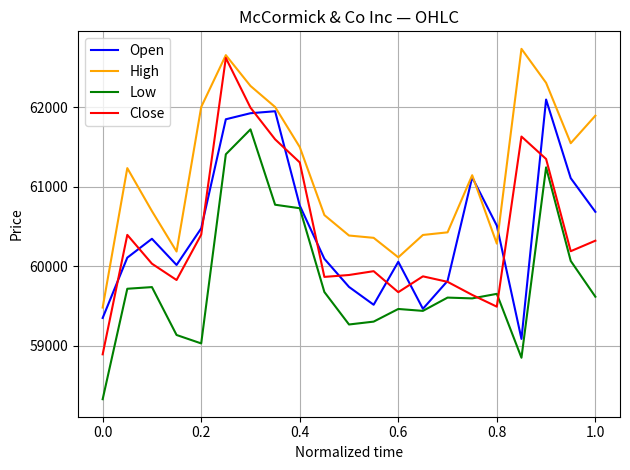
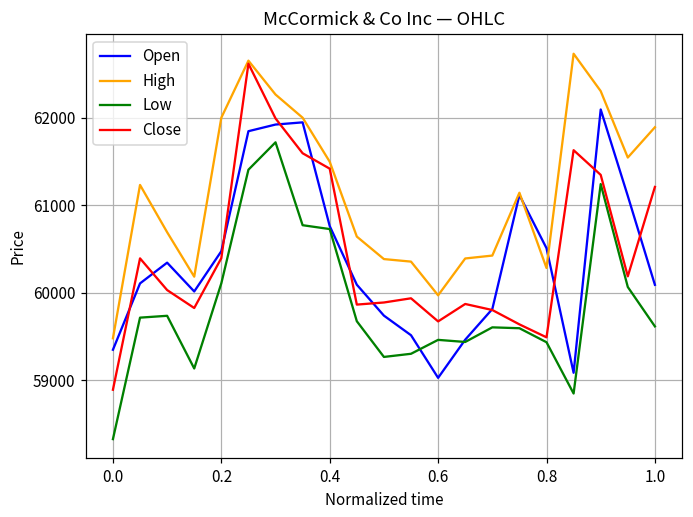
Low, 0.2: 59000 -> 60100
Close, 0.4: 61300 -> 61400
Open, 0.6: 60100 -> 59000
High, 0.6: 60100 -> 60000
Low, 0.8: 59700 -> 59400
Open, 1.0: 60700 -> 60100
Close, 1.0: 60300 -> 61200
